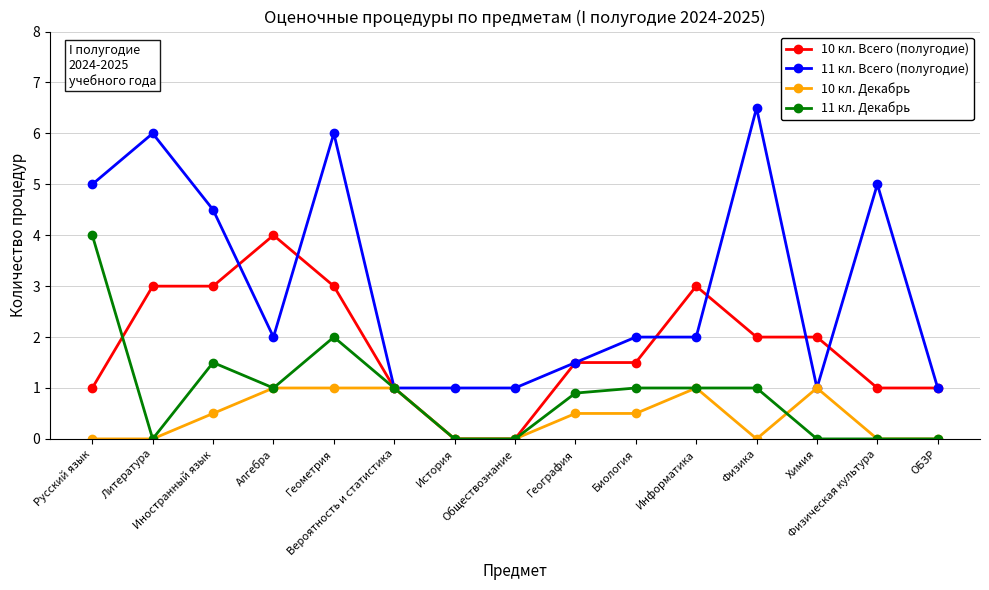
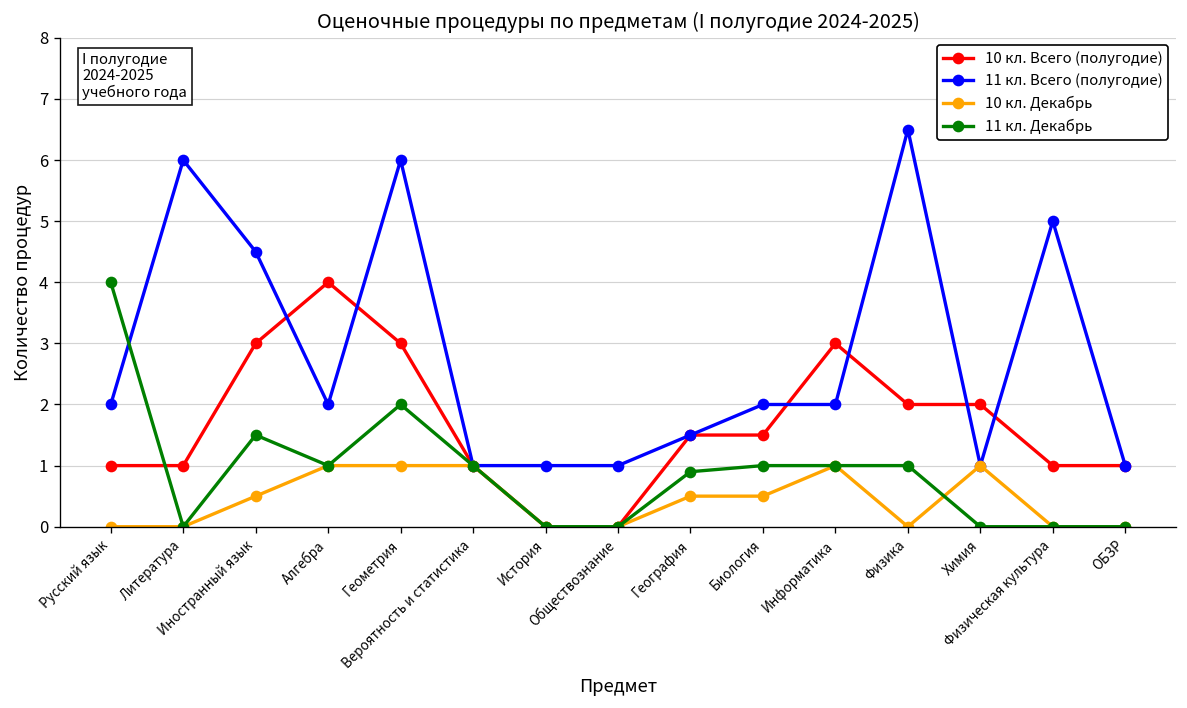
11 кл. Всего (полугодие), Русский язык: 5 -> 2
10 кл. Всего (полугодие), Литература: 3 -> 1
